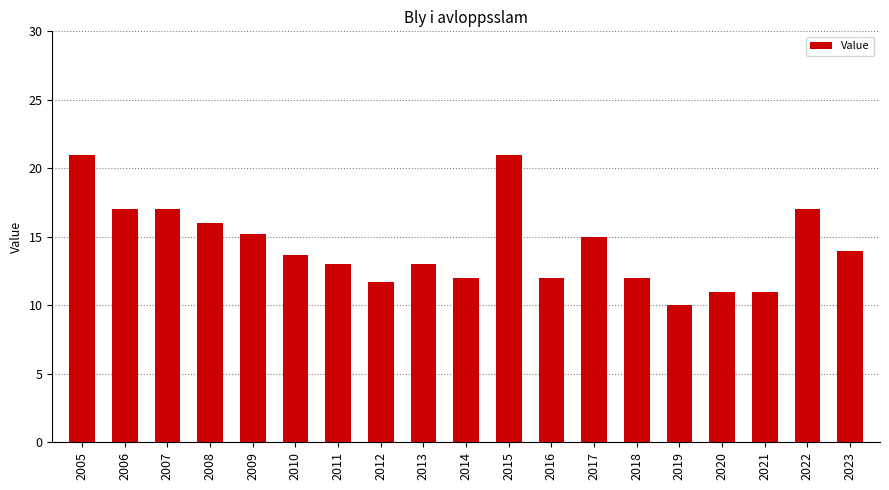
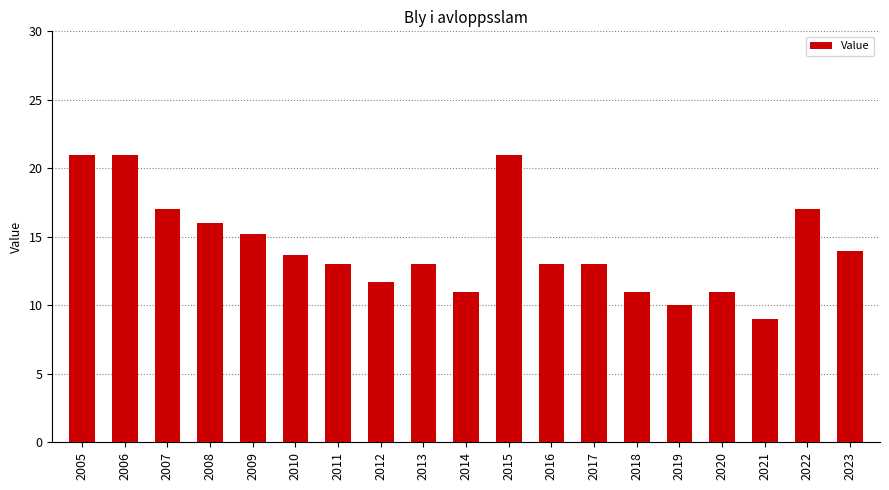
2006: 17 -> 21
2014: 12 -> 11
2016: 12 -> 13
2017: 15 -> 13
2018: 12 -> 11
2021: 11 -> 9
